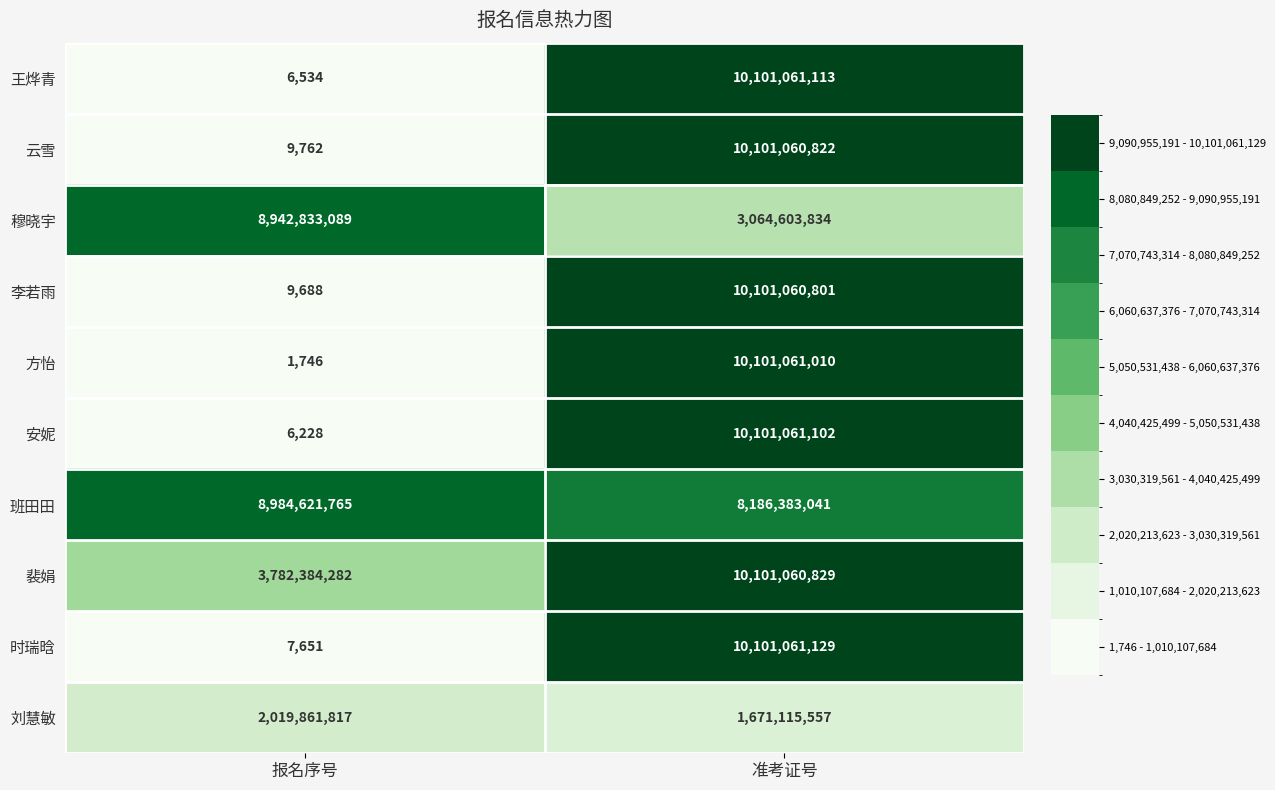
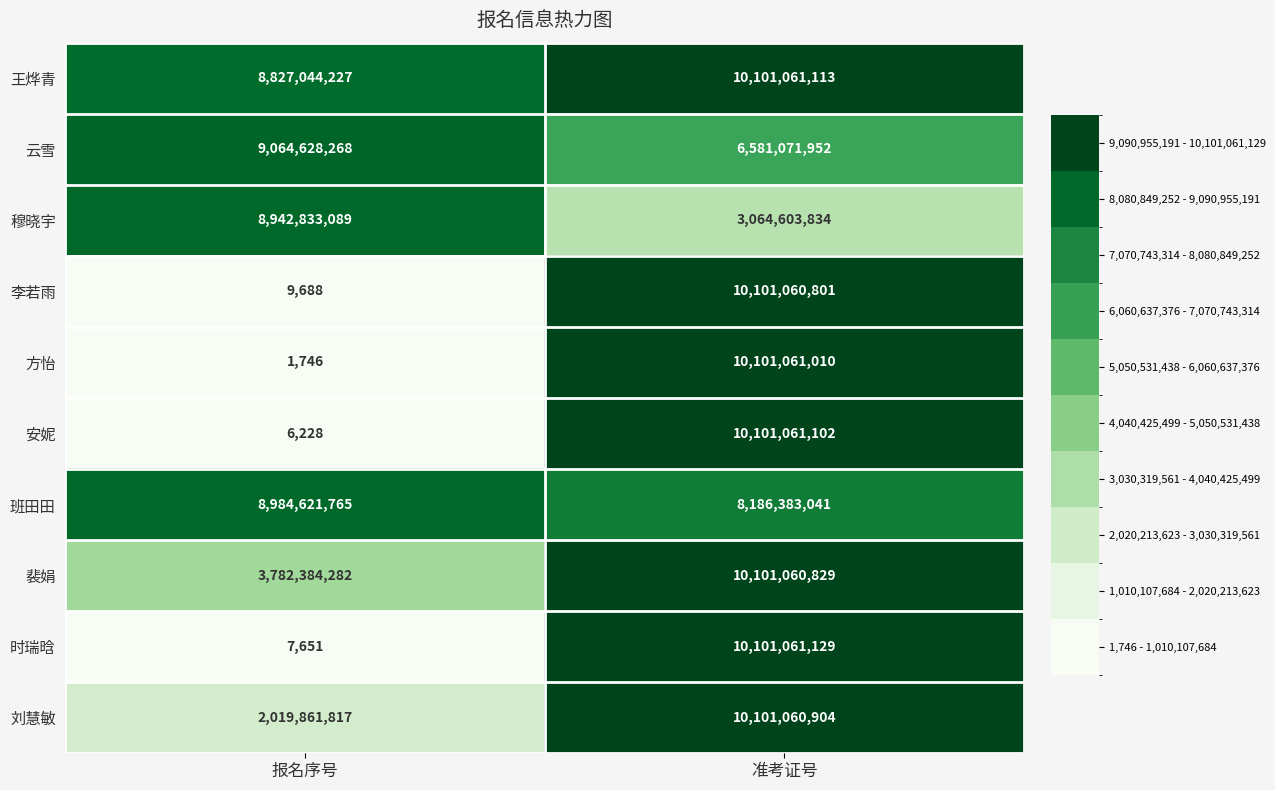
报名信息热力图, 王烨青, 报名序号: 6,534 -> 8,827,044,227
报名信息热力图, 云雪, 报名序号: 9,762 -> 9,064,628,268
报名信息热力图, 云雪, 准考证号: 10,101,060,822 -> 6,581,071,952
报名信息热力图, 刘慧敏, 准考证号: 1,671,115,557 -> 10,101,060,904
